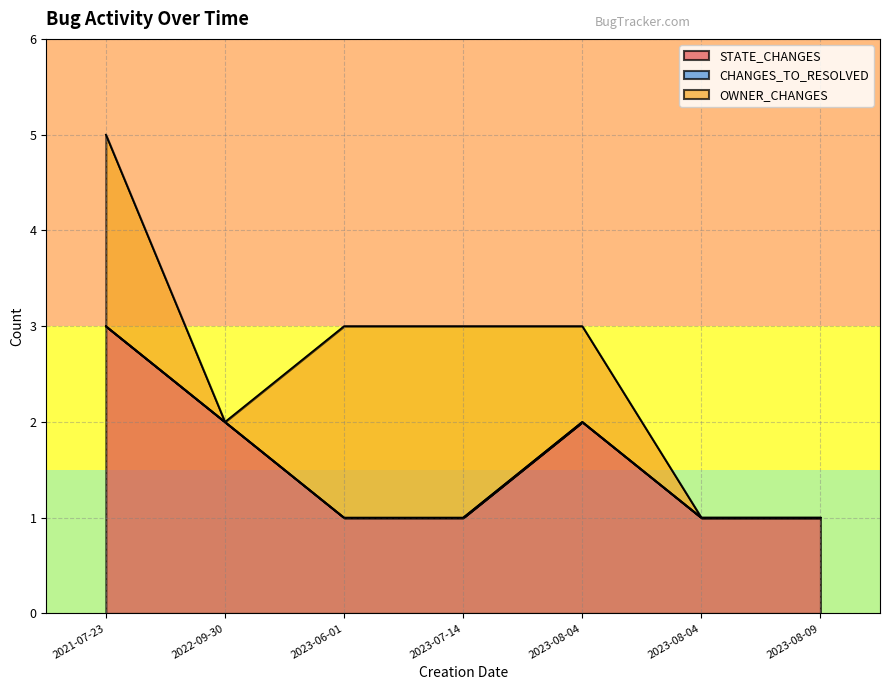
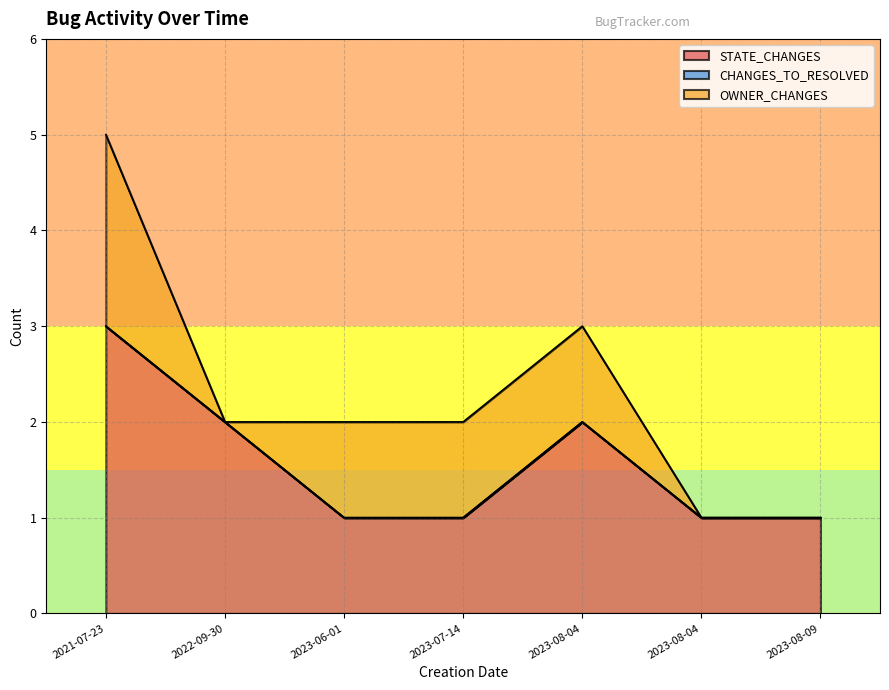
OWNER_CHANGES, 2023-06-01: 2 -> 1
OWNER_CHANGES, 2023-07-14: 2 -> 1
